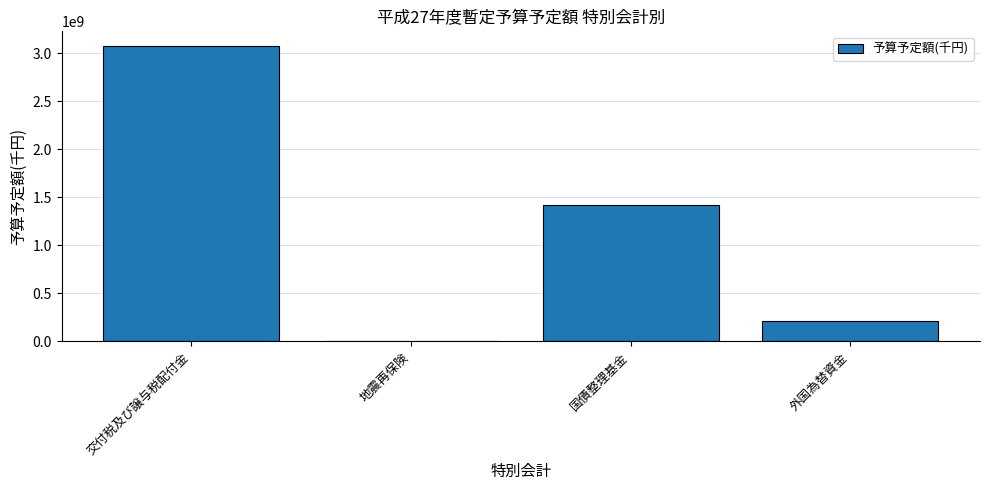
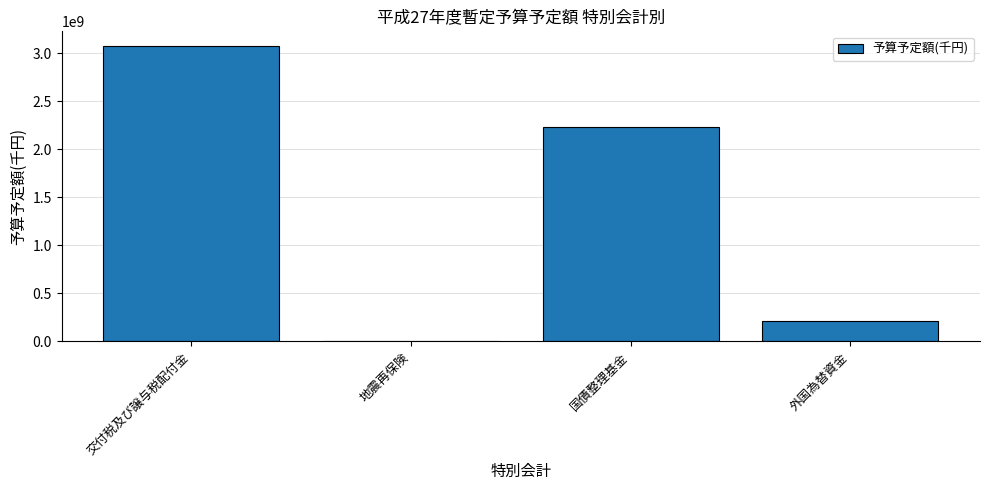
国債整理基金: 1400000000 -> 2200000000
